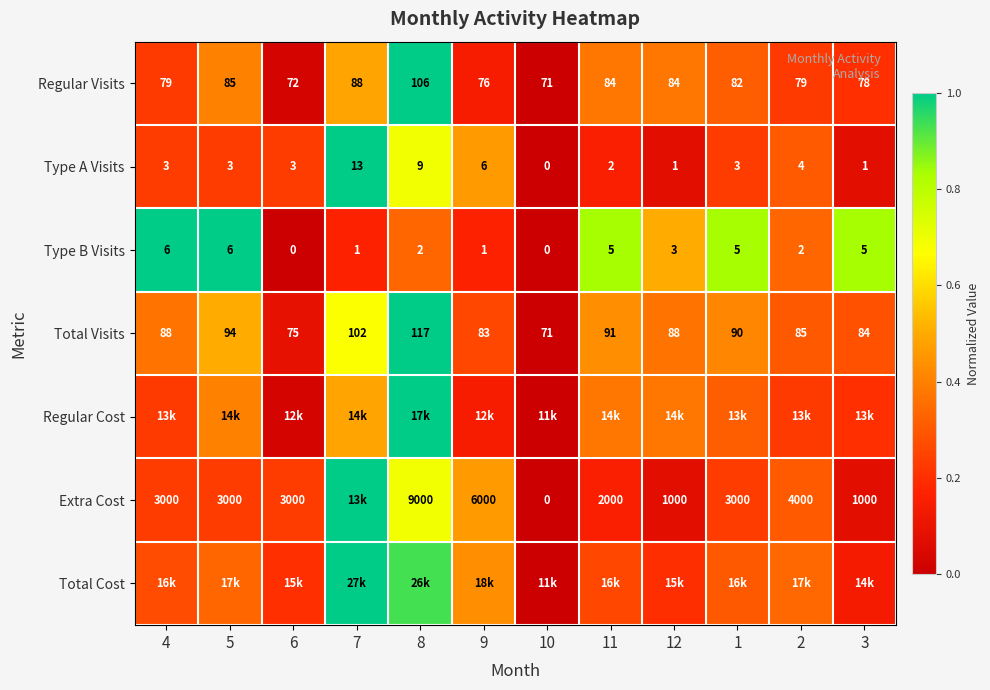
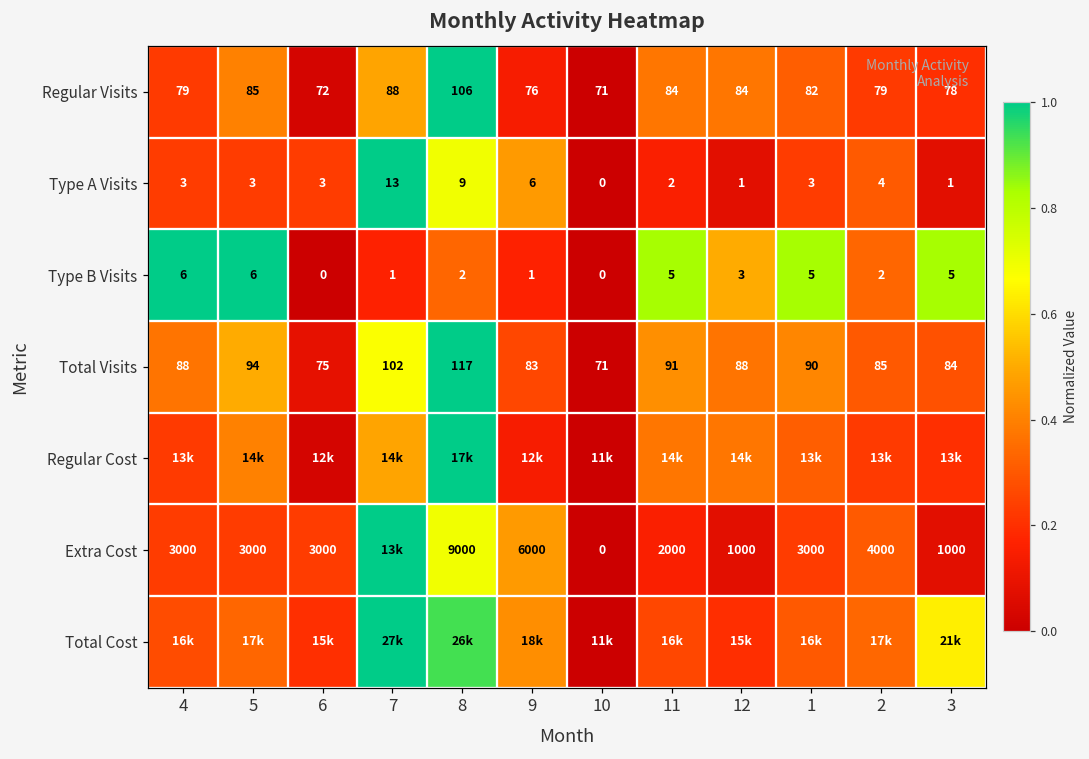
Total Cost, 3: 14k -> 21k
